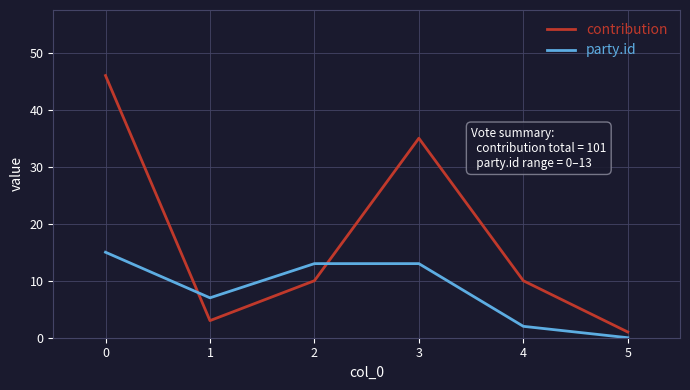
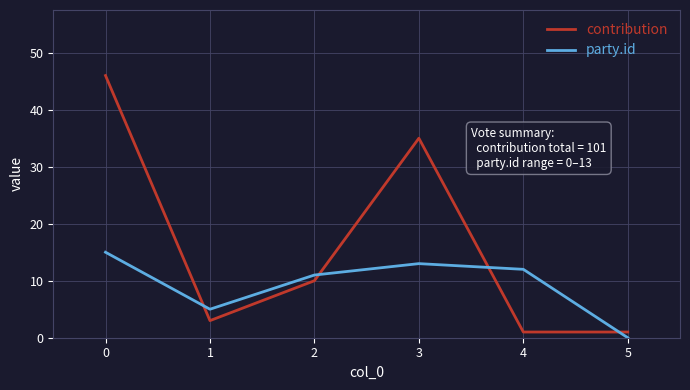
party.id, 1: 7 -> 5
party.id, 2: 13 -> 11
contribution, 4: 10 -> 1
party.id, 4: 2 -> 12
